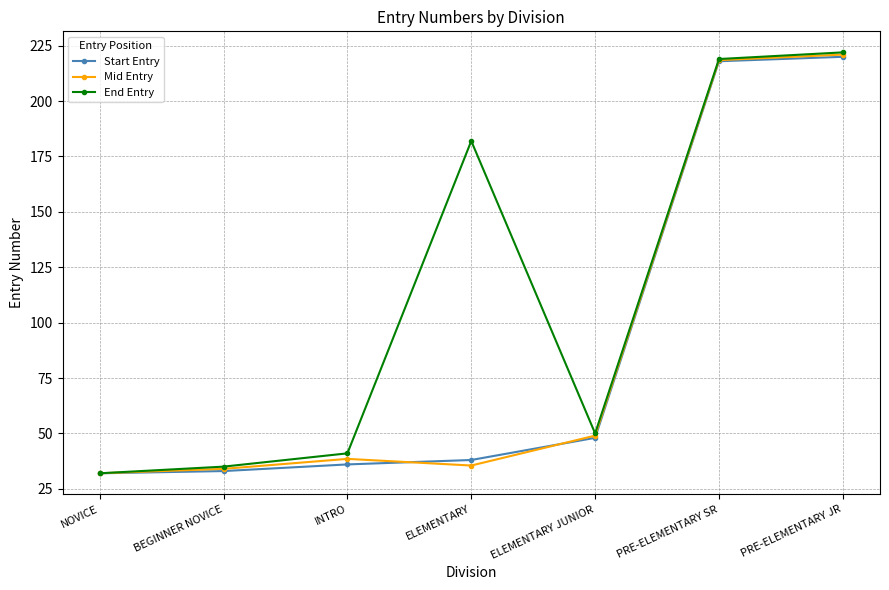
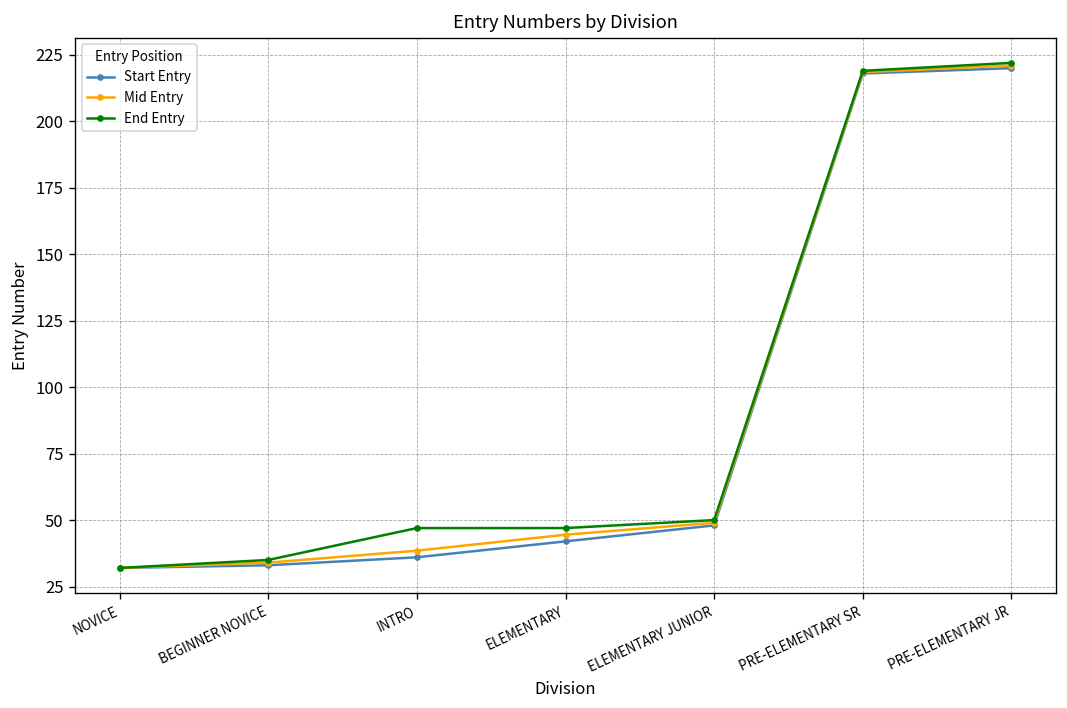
End Entry, INTRO: 41 -> 47
Start Entry, ELEMENTARY: 38 -> 42
Mid Entry, ELEMENTARY: 36 -> 45
End Entry, ELEMENTARY: 182 -> 47
